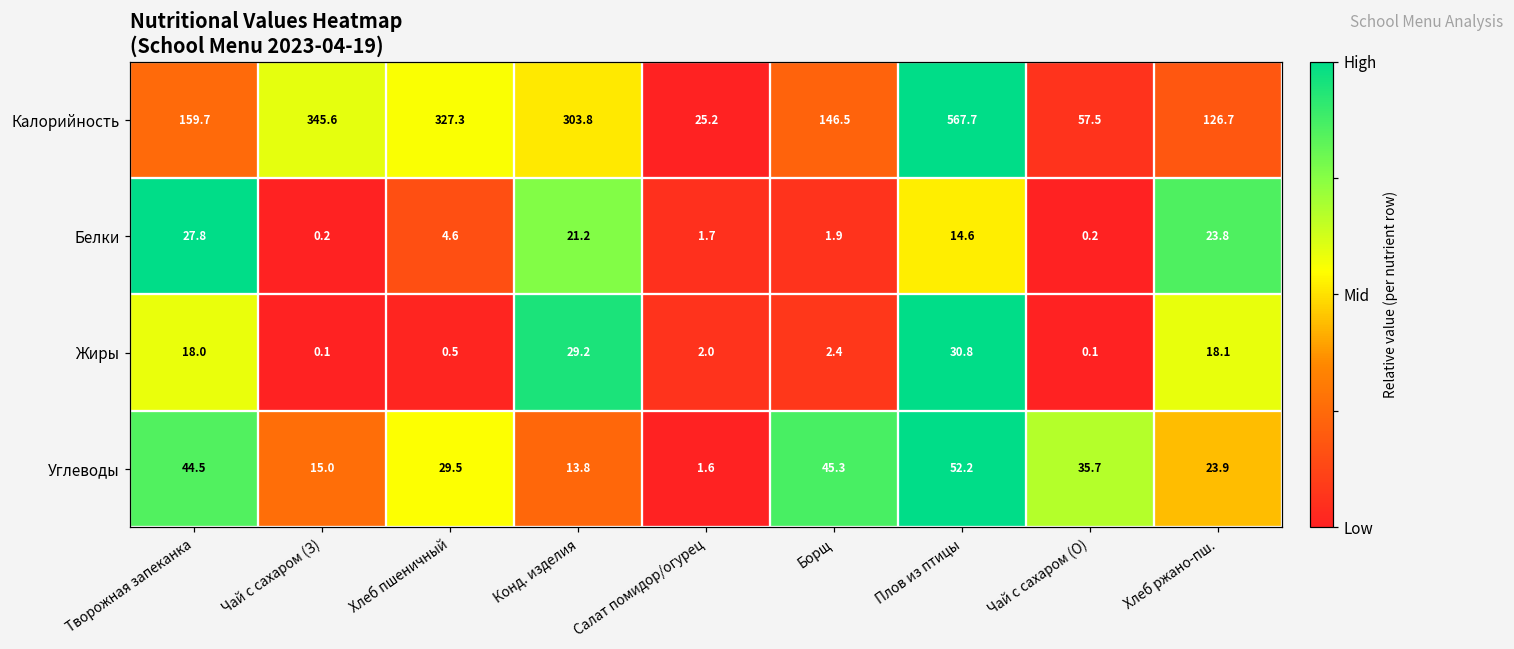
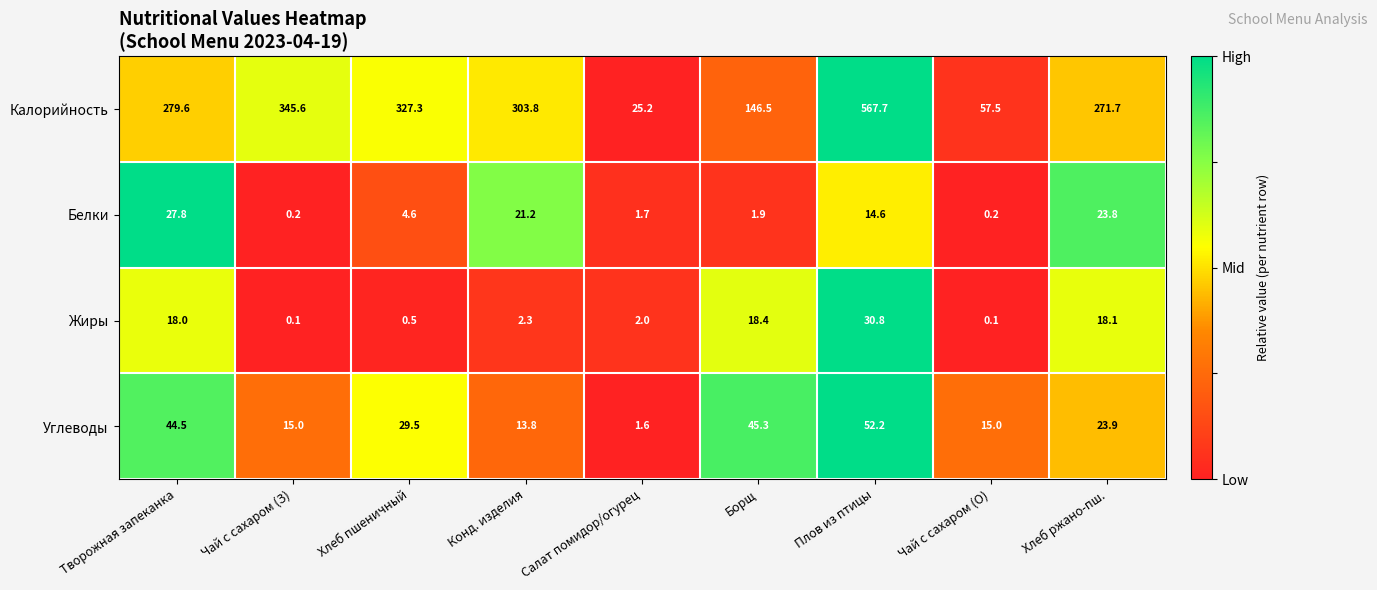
Калорийность, Творожная запеканка: 159.7 -> 279.6
Калорийность, Хлеб ржано-пш.: 126.7 -> 271.7
Жиры, Конд. изделия: 29.2 -> 2.3
Жиры, Борщ: 2.4 -> 18.4
Углеводы, Чай с сахаром (О): 35.7 -> 15.0
